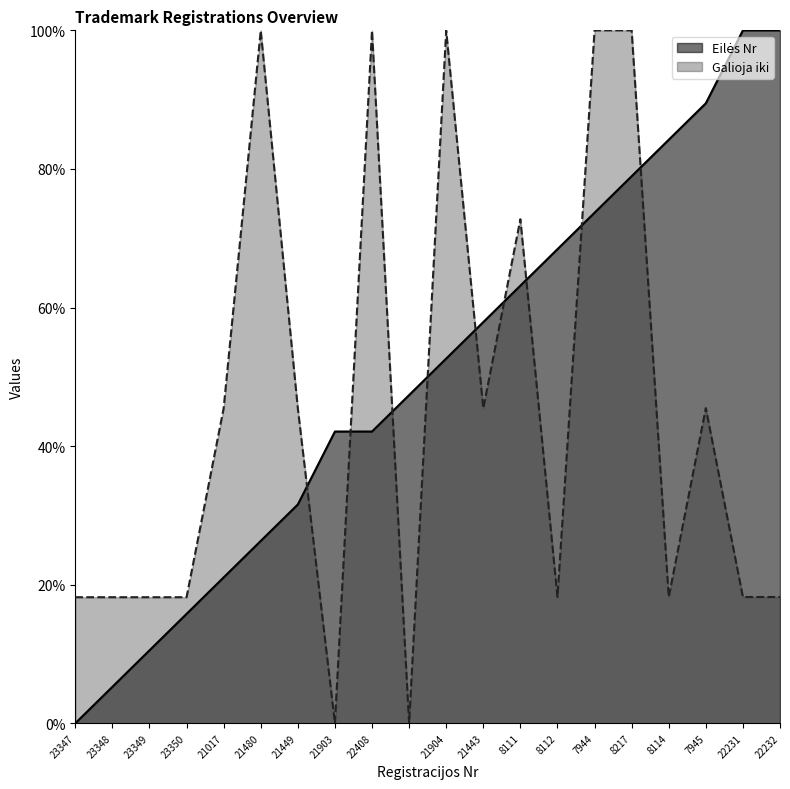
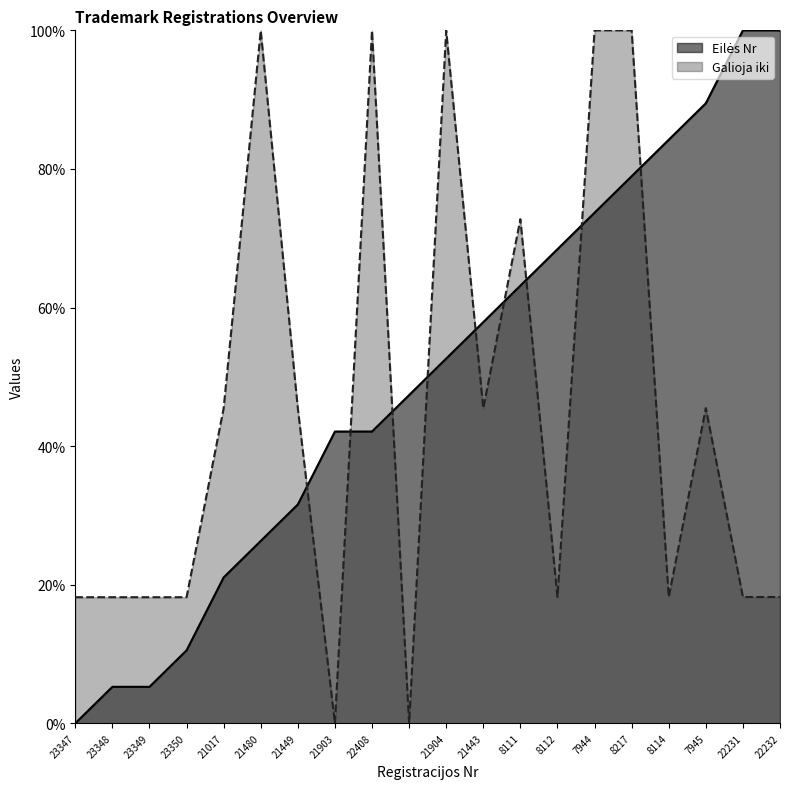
Eilės Nr, 23349: 11% -> 5%
Eilės Nr, 23350: 16% -> 11%
